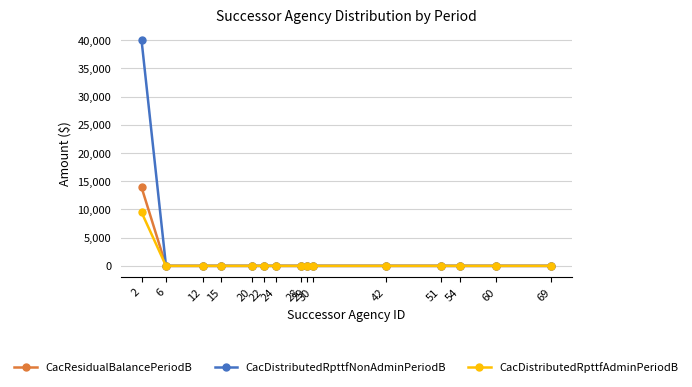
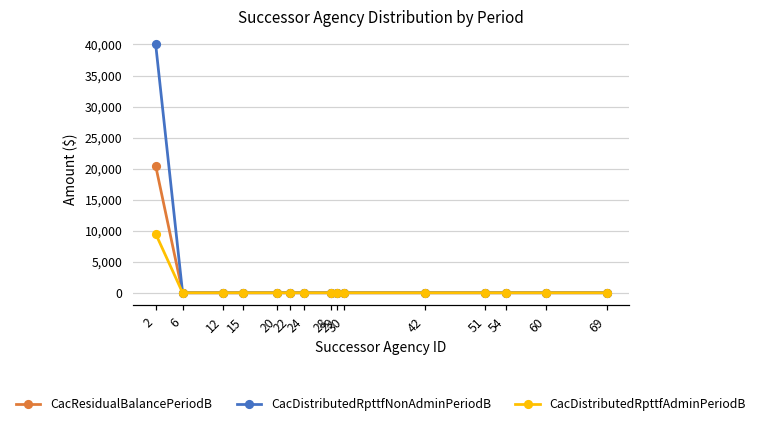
CacResidualBalancePeriodB, 2: 14,000 -> 20,000
